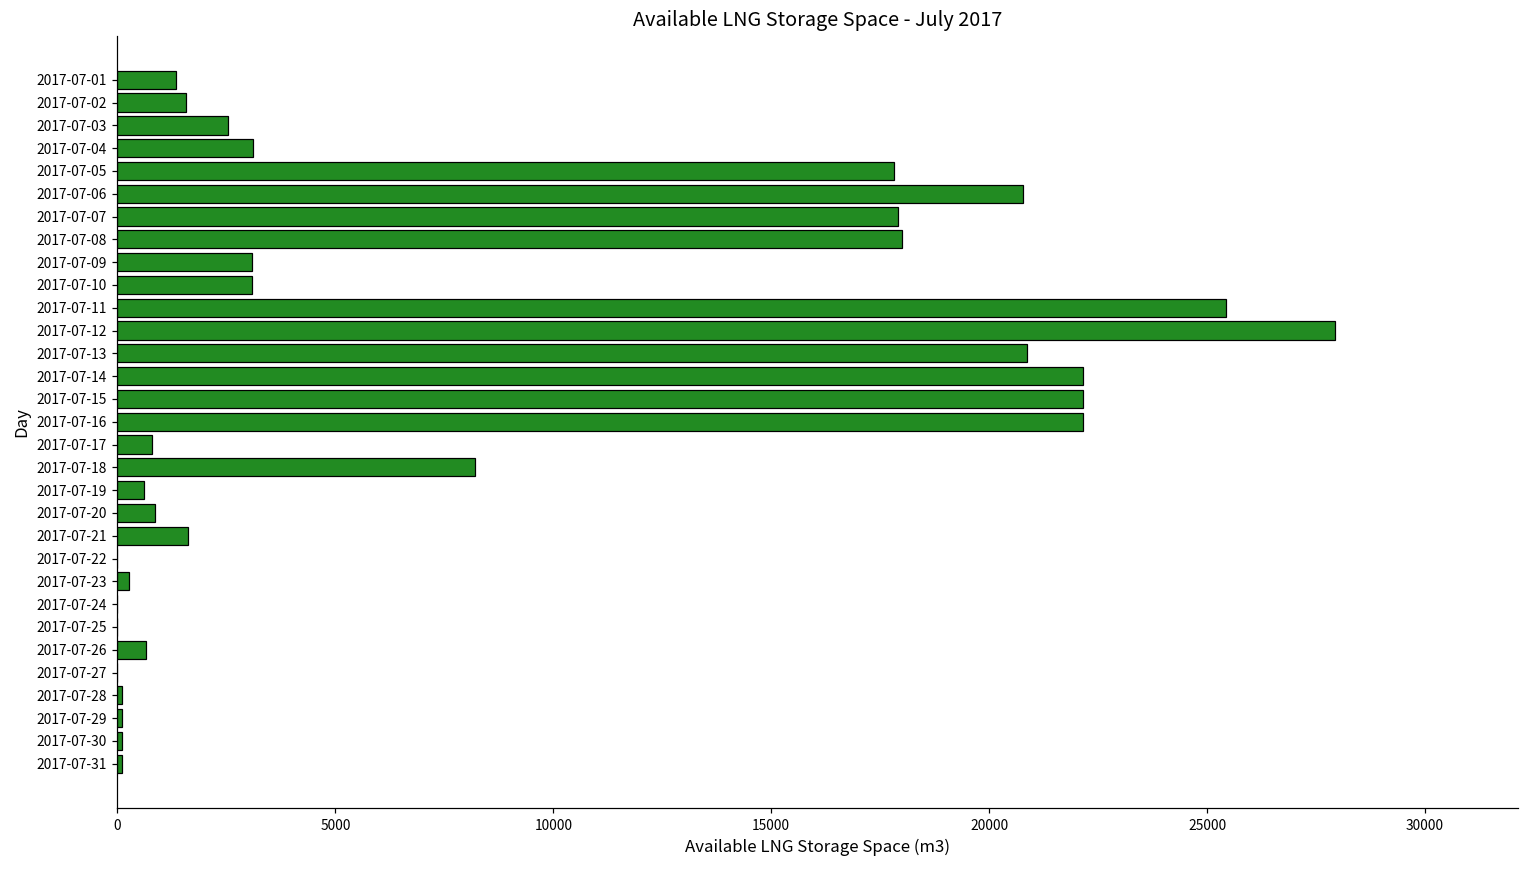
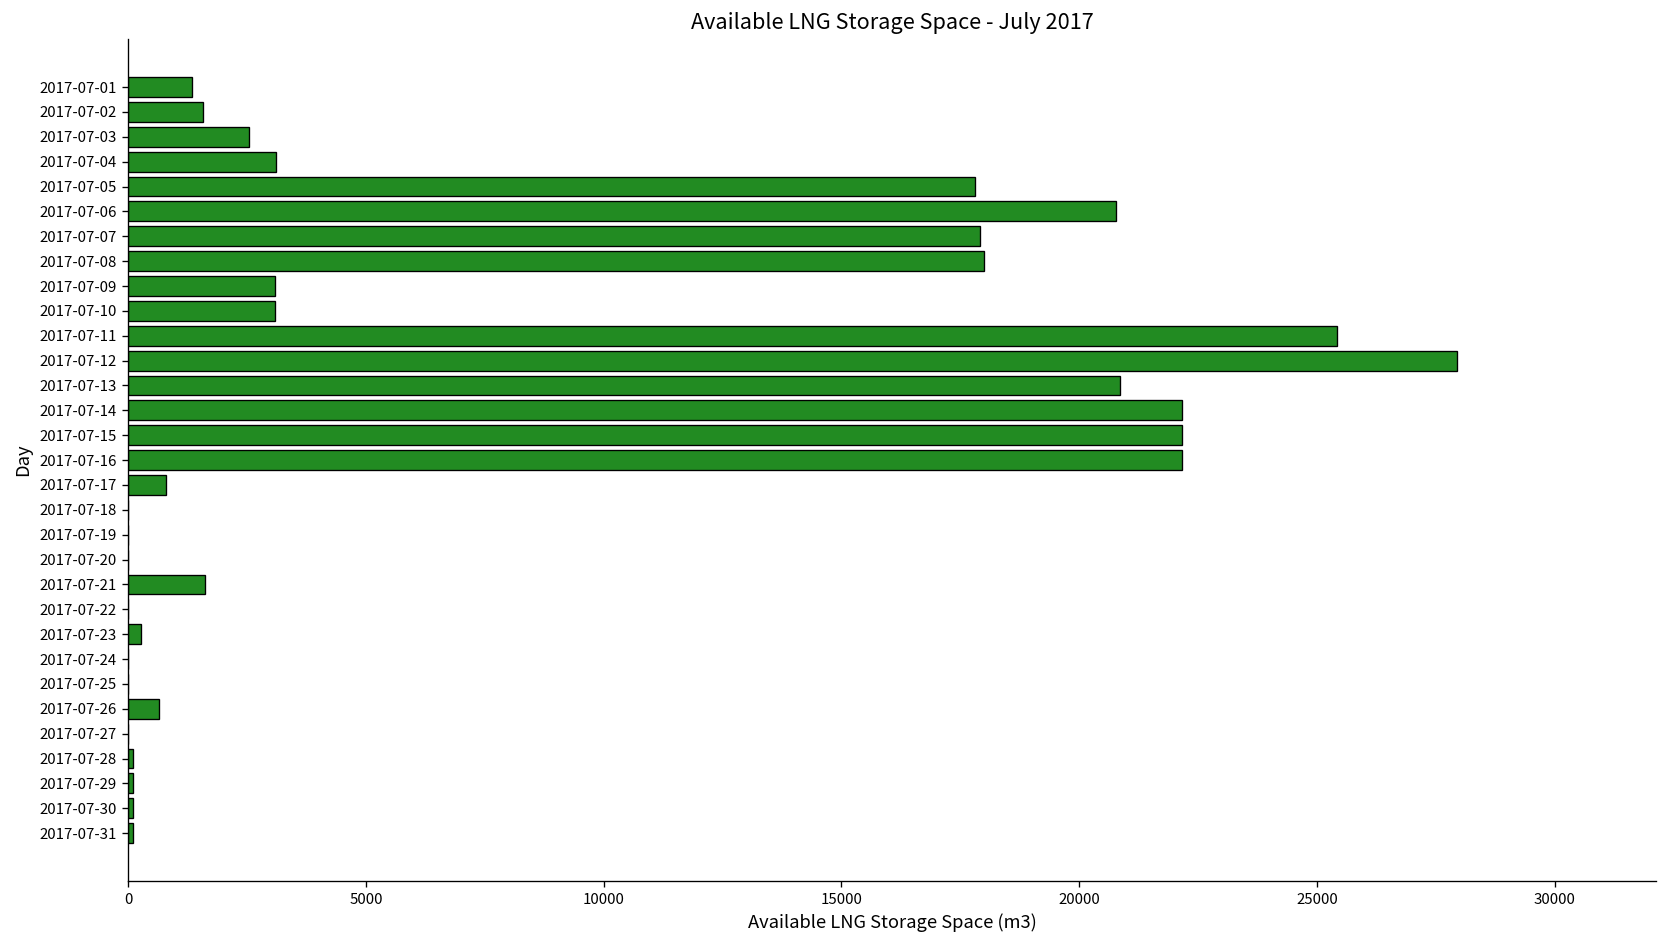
2017-07-18: 8200 -> 0
2017-07-19: 600 -> 0
2017-07-20: 900 -> 0
